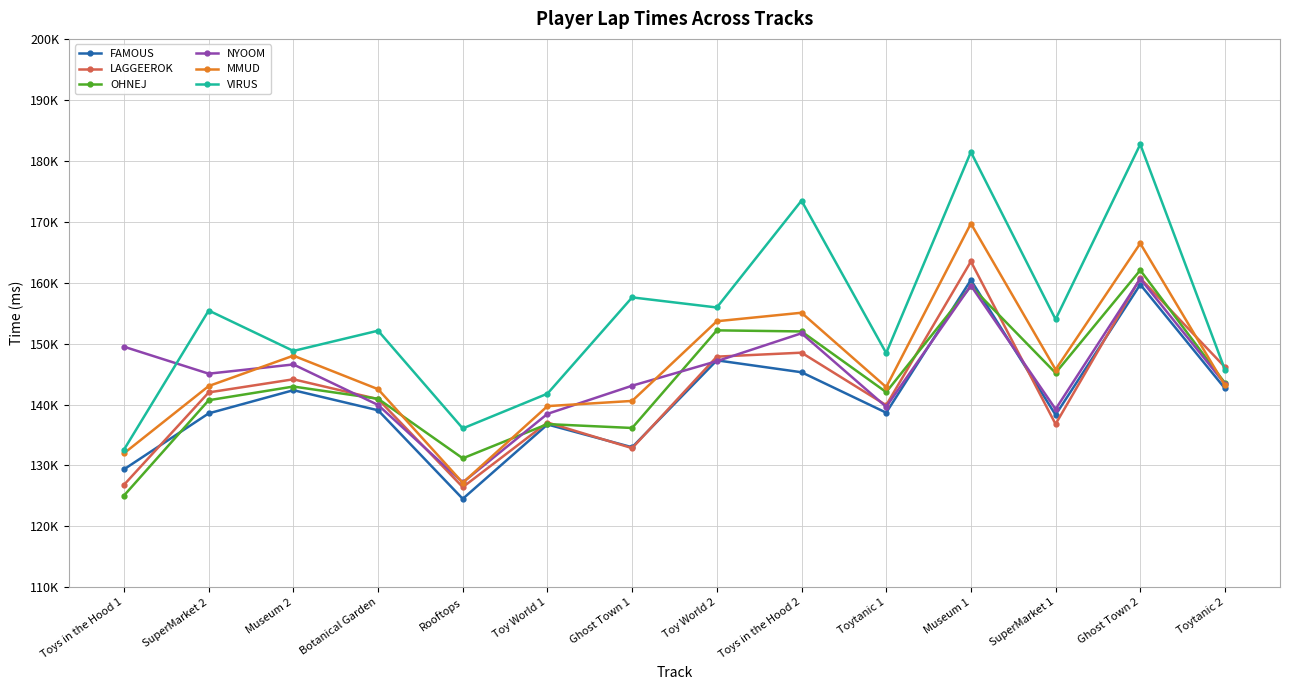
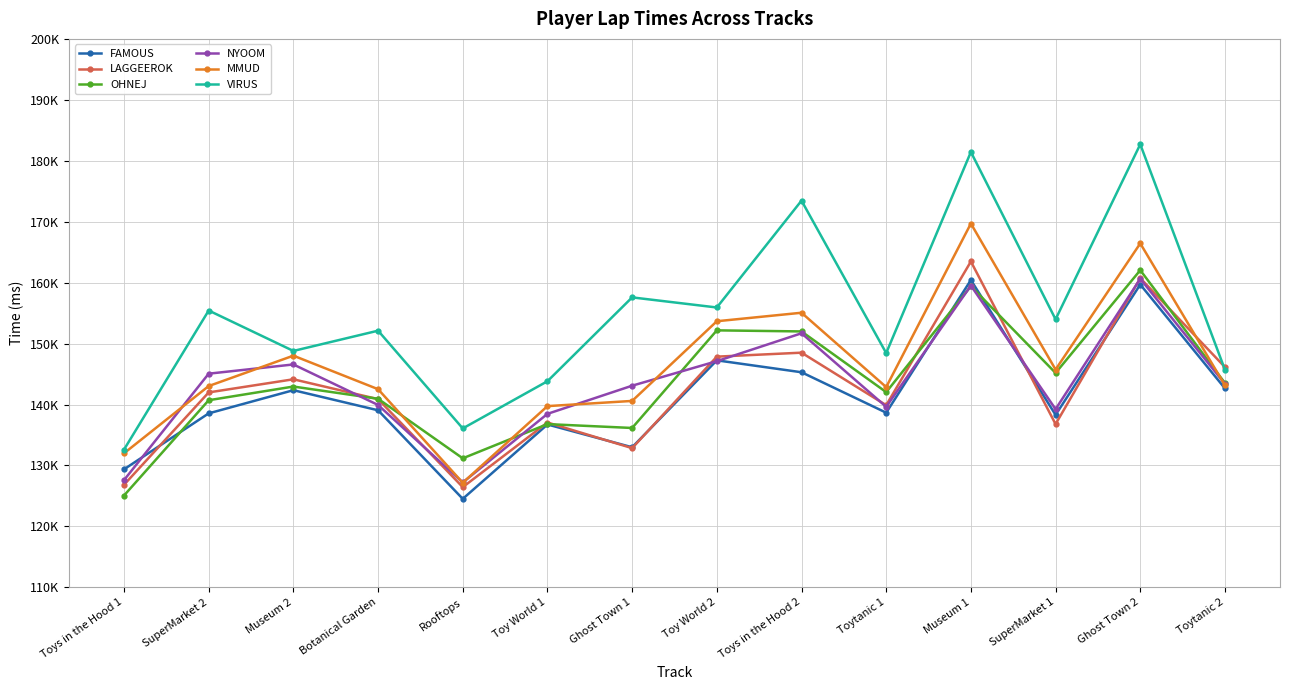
NYOOM, Toys in the Hood 1: 149000 -> 128000
VIRUS, Toy World 1: 142000 -> 144000
